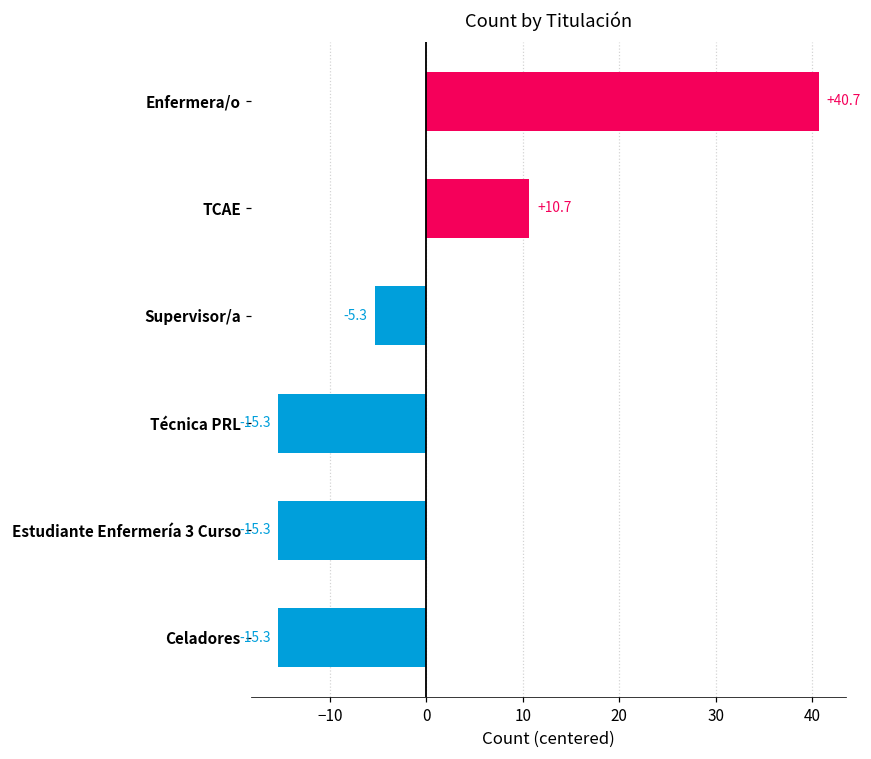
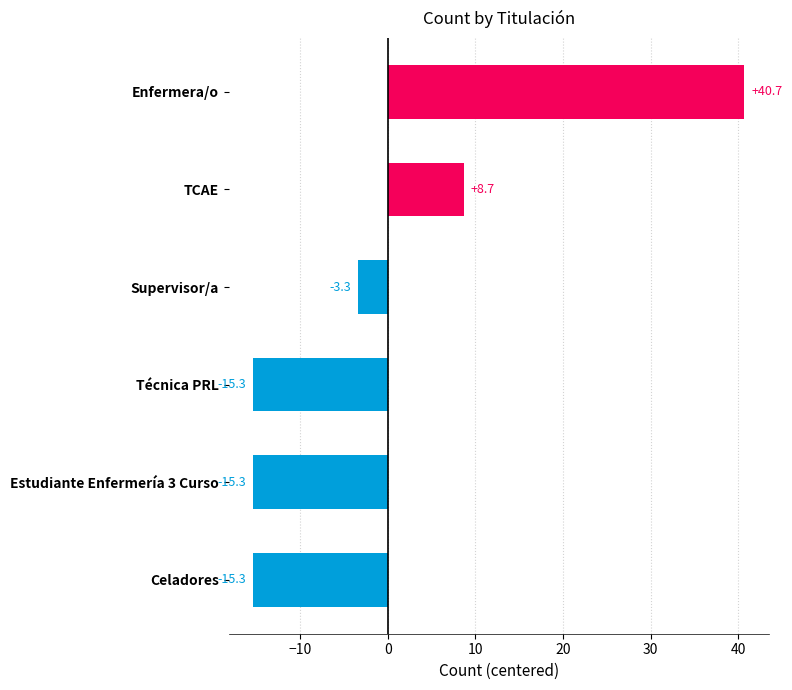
TCAE: +10.7 -> +8.7
Supervisor/a: -5.3 -> -3.3
